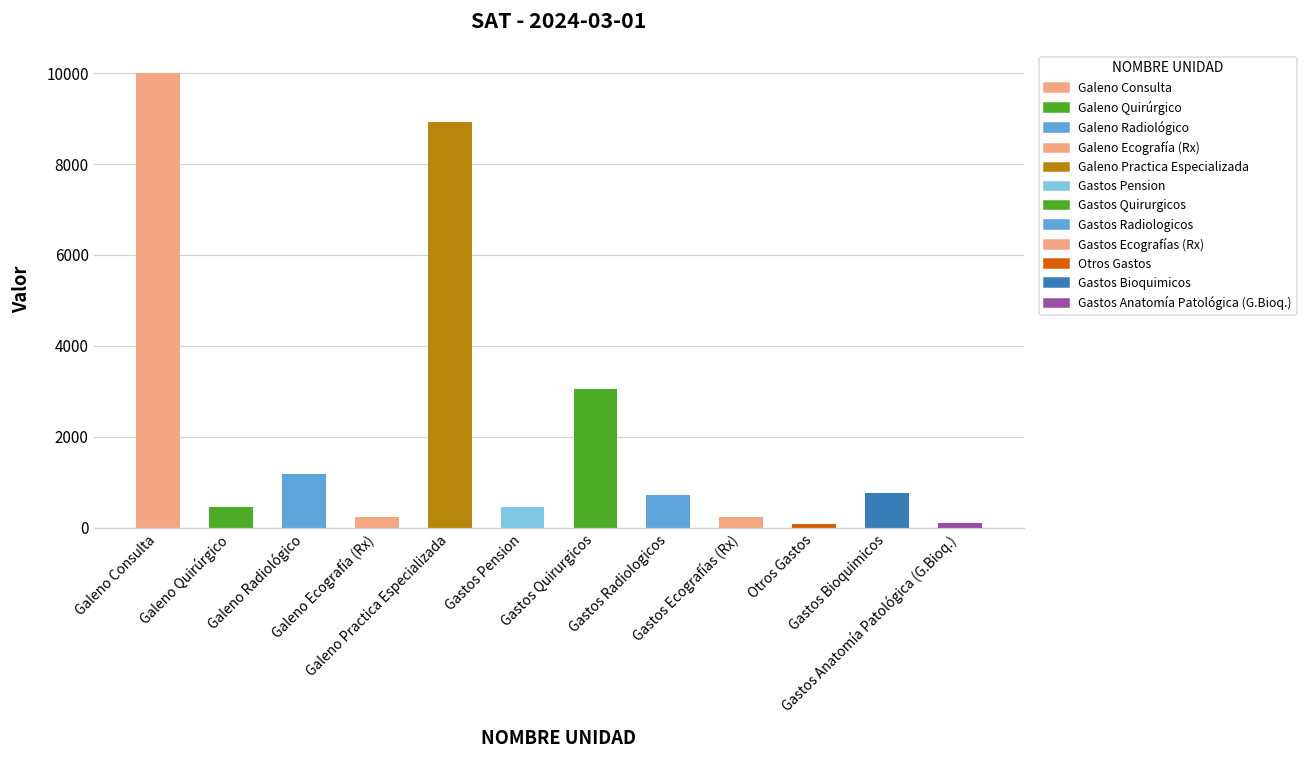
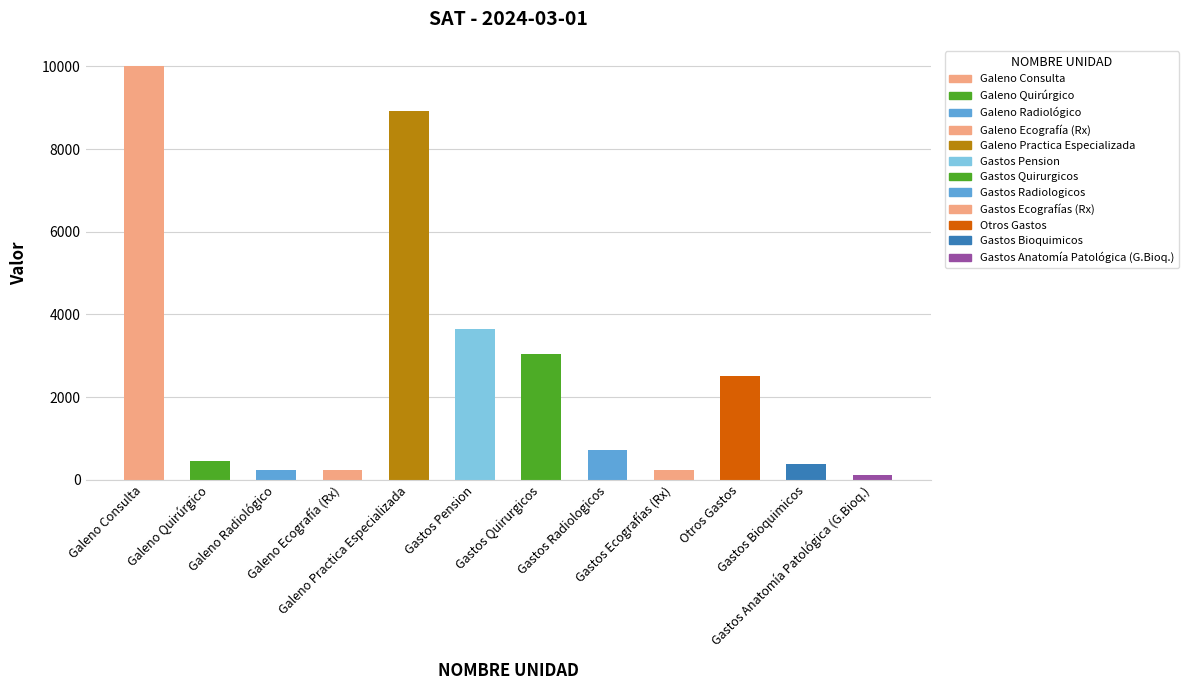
Galeno Radiológico: 1200 -> 200
Gastos Pension: 500 -> 3700
Otros Gastos: 100 -> 2500
Gastos Bioquimicos: 800 -> 400
